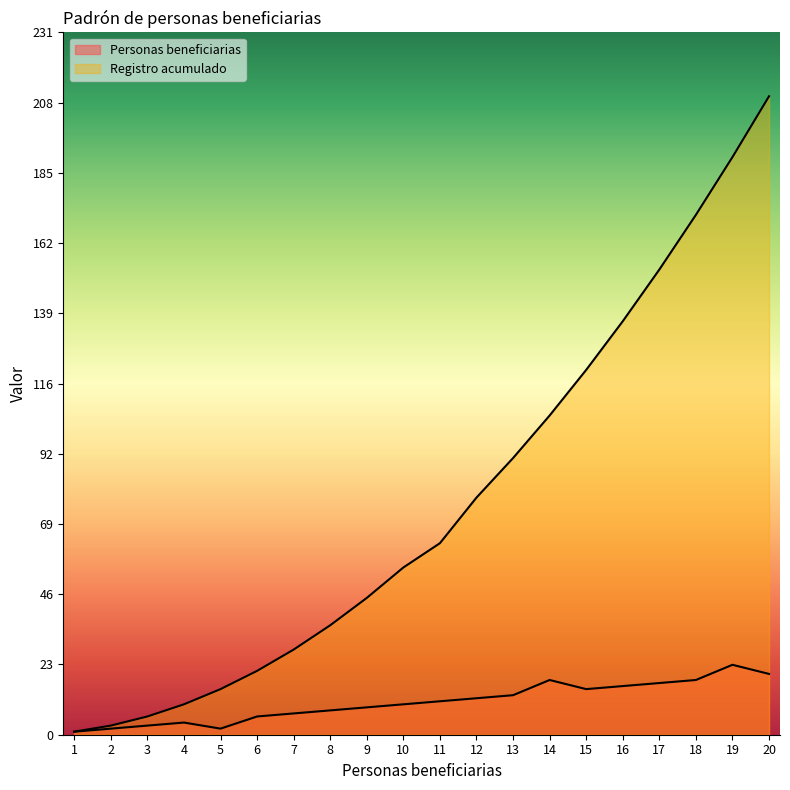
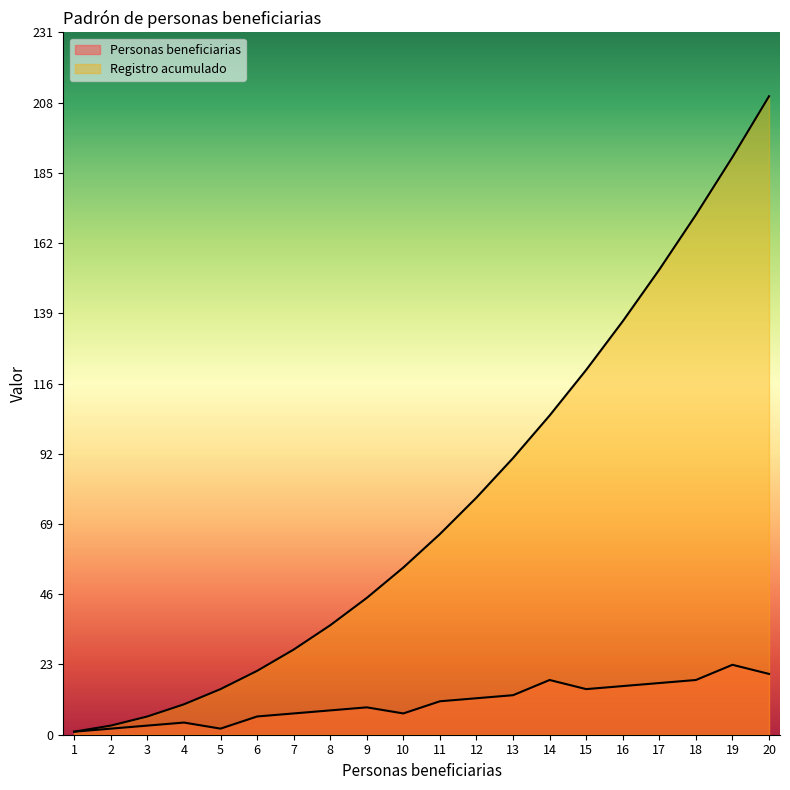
Personas beneficiarias, 10: 10 -> 7
Registro acumulado, 11: 63 -> 66
